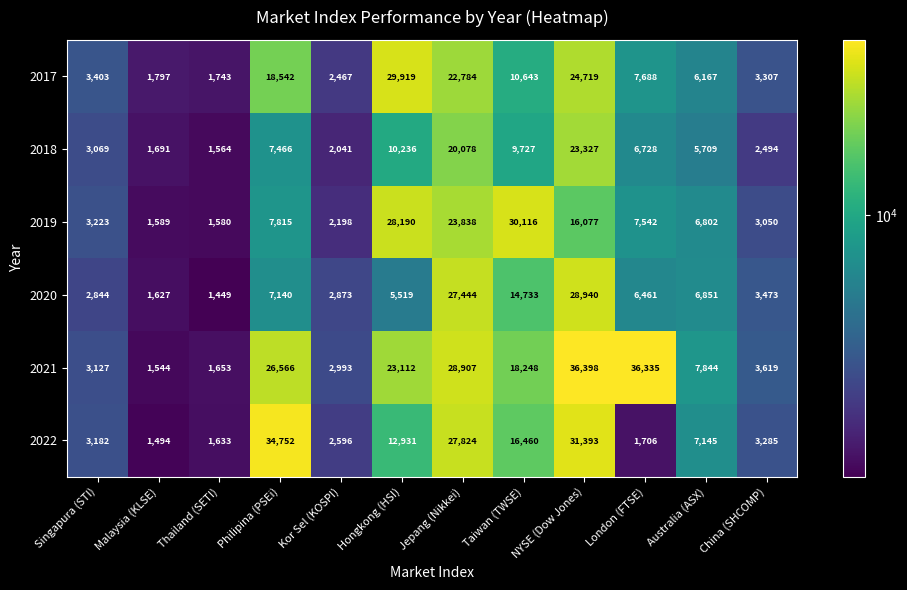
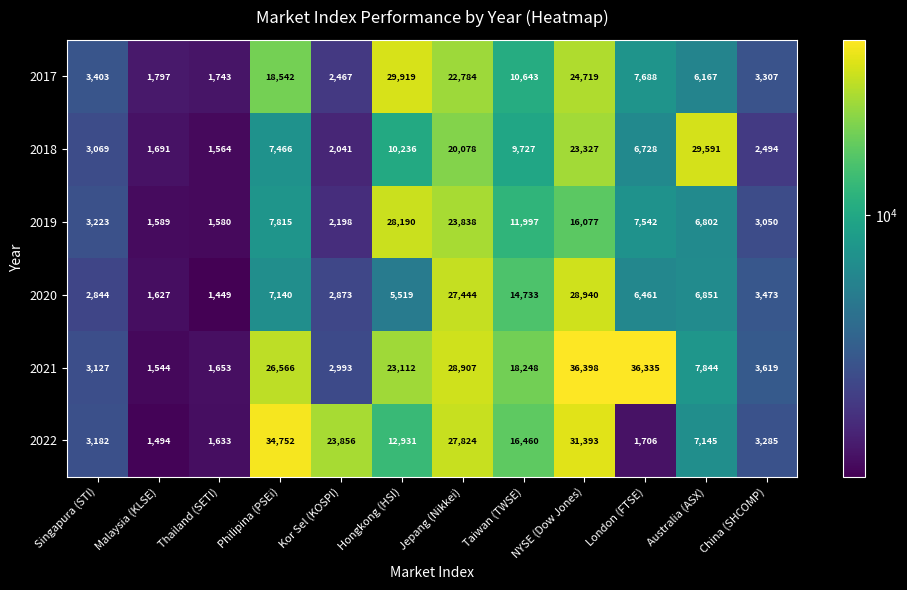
2018, Australia (ASX): 5,709 -> 29,591
2019, Taiwan (TWSE): 30,116 -> 11,997
2022, Kor Sel (KOSPI): 2,596 -> 23,856
